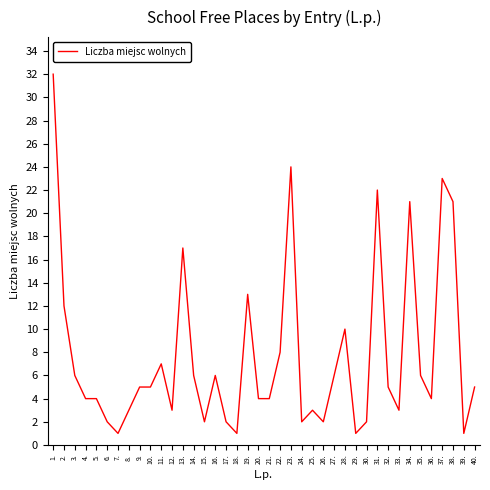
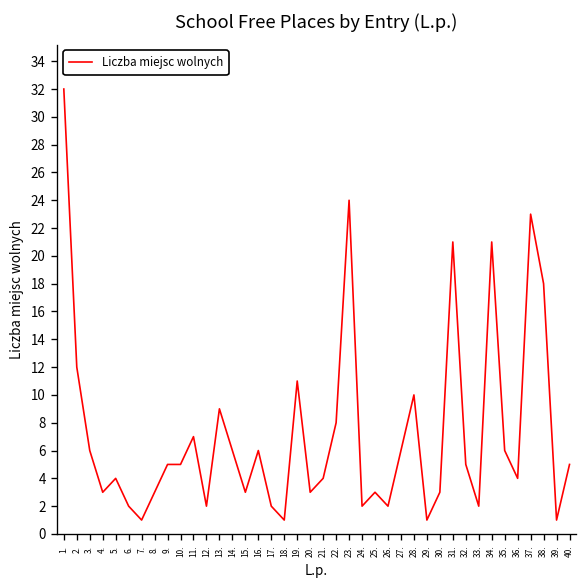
4.: 4 -> 3
12.: 3 -> 2
13.: 17 -> 9
15.: 2 -> 3
19.: 13 -> 11
20.: 4 -> 3
30.: 2 -> 3
31.: 22 -> 21
33.: 3 -> 2
38.: 21 -> 18
